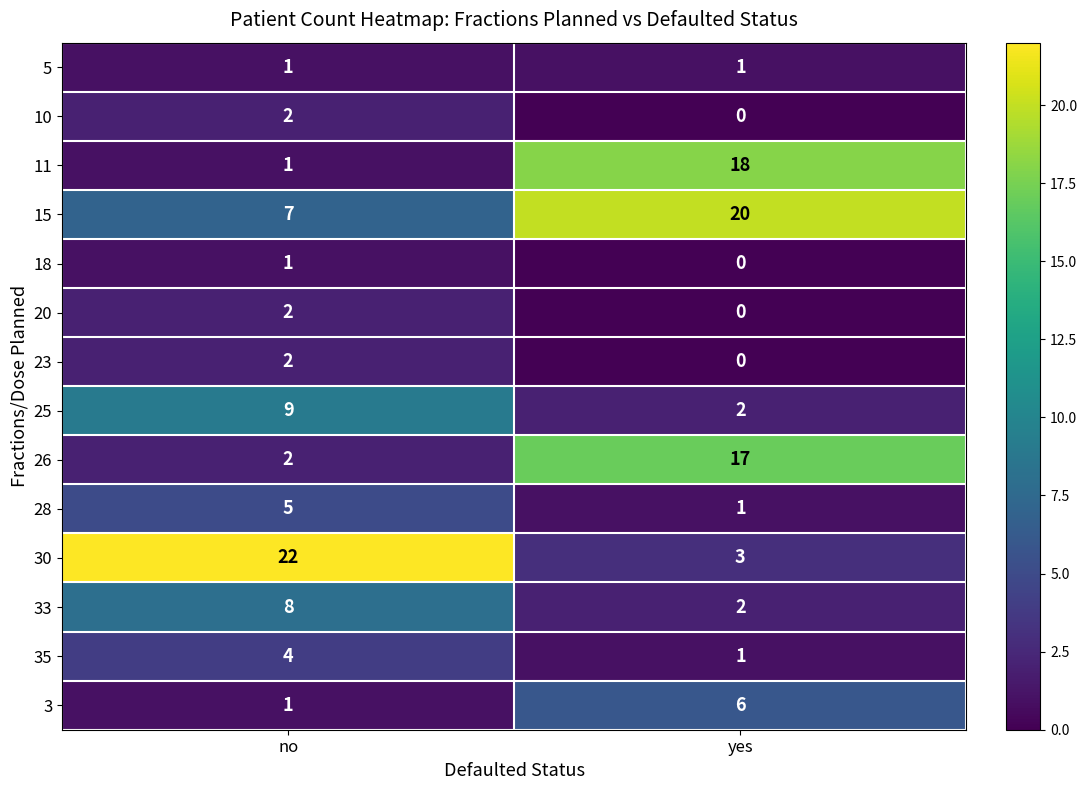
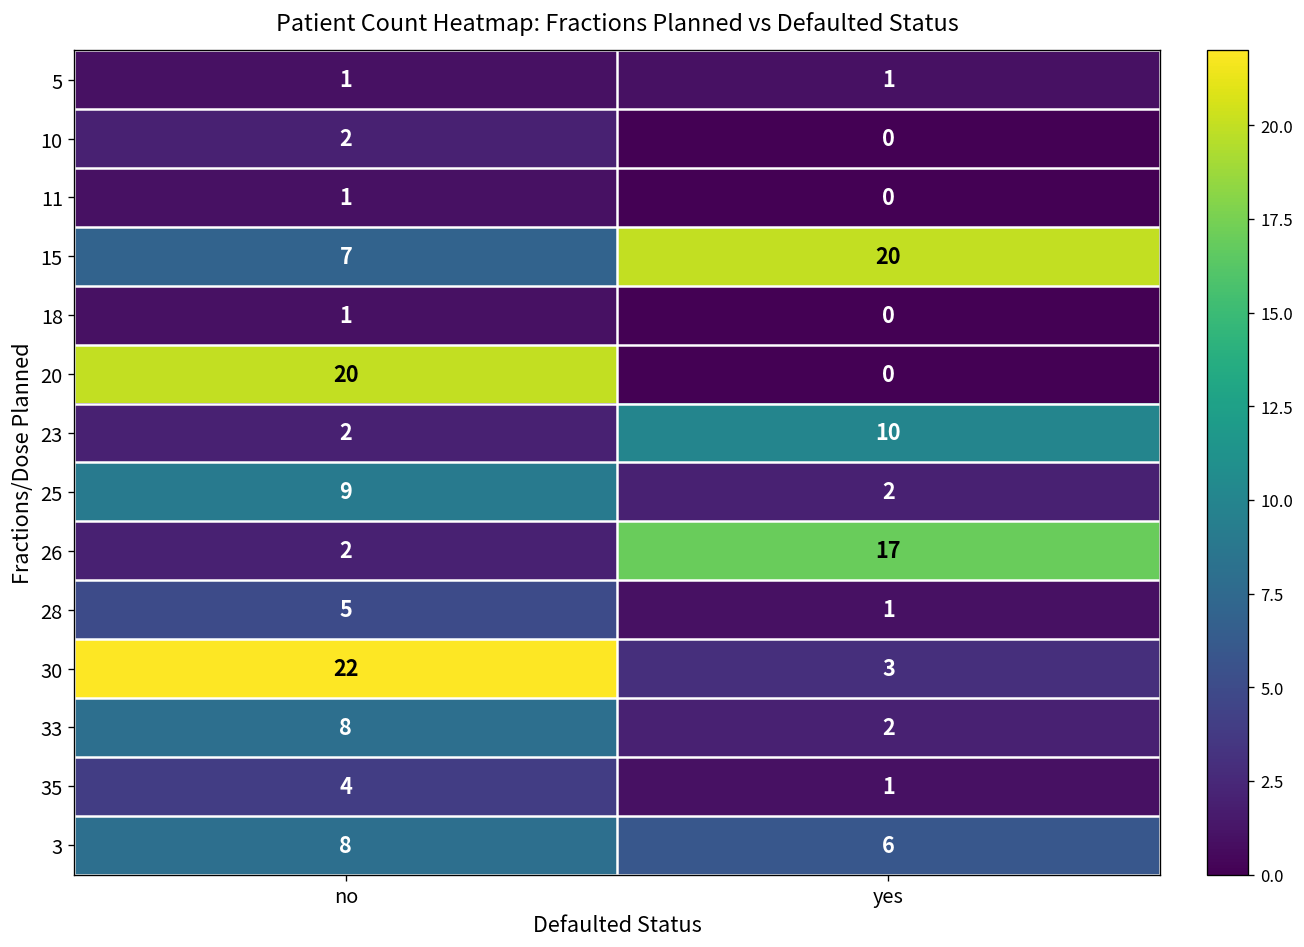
11, yes: 18 -> 0
20, no: 2 -> 20
23, yes: 0 -> 10
3, no: 1 -> 8
